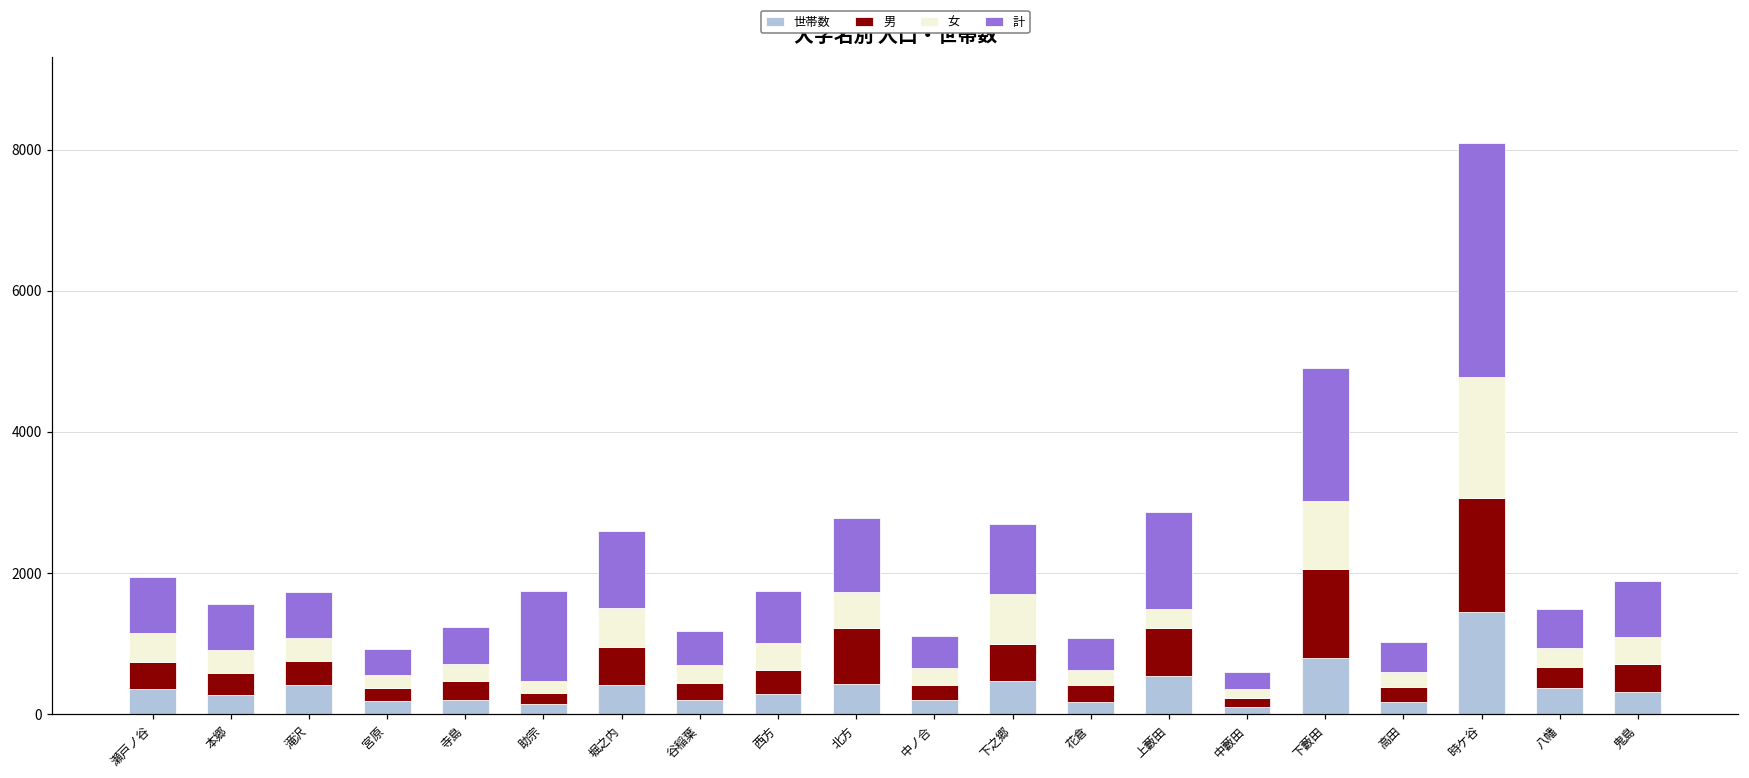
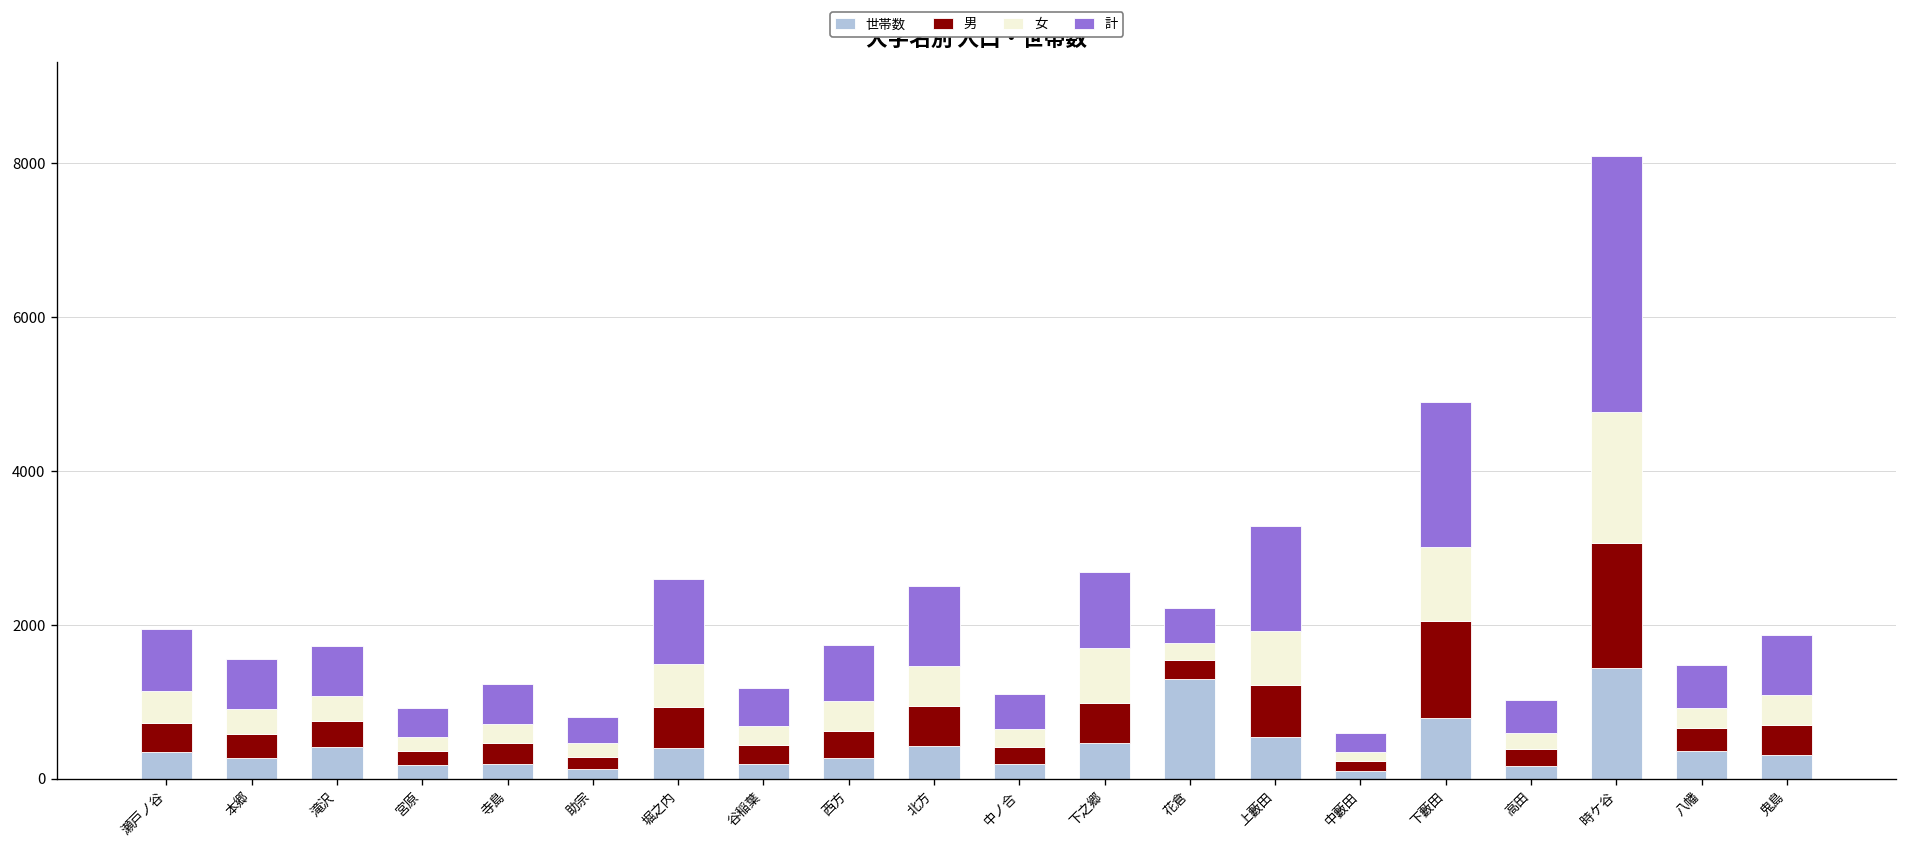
計, 助宗: 1300 -> 300
男, 北方: 800 -> 500
世帯数, 花倉: 200 -> 1300
女, 上藪田: 300 -> 700
